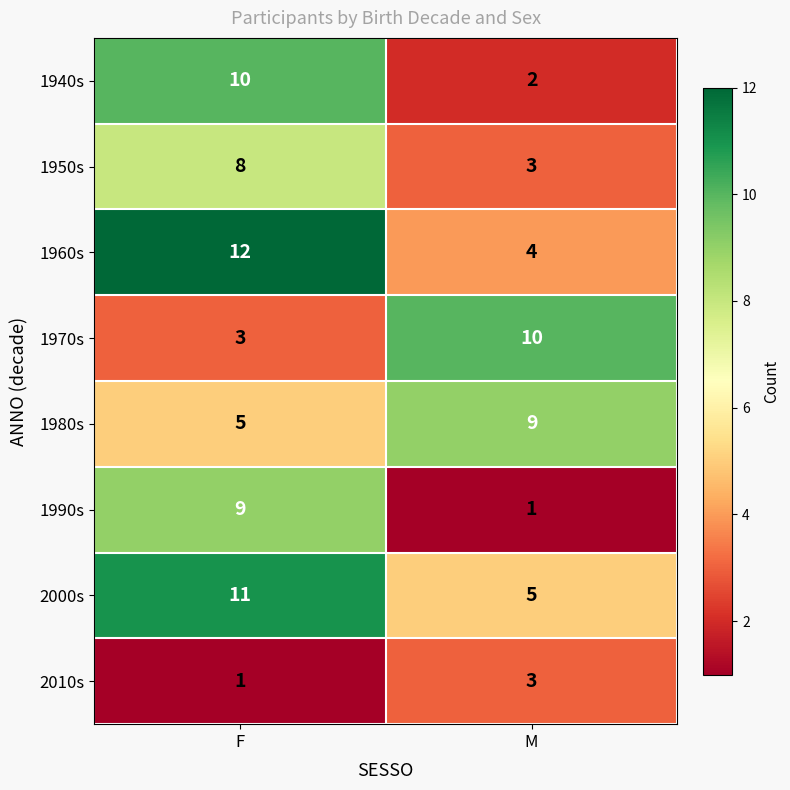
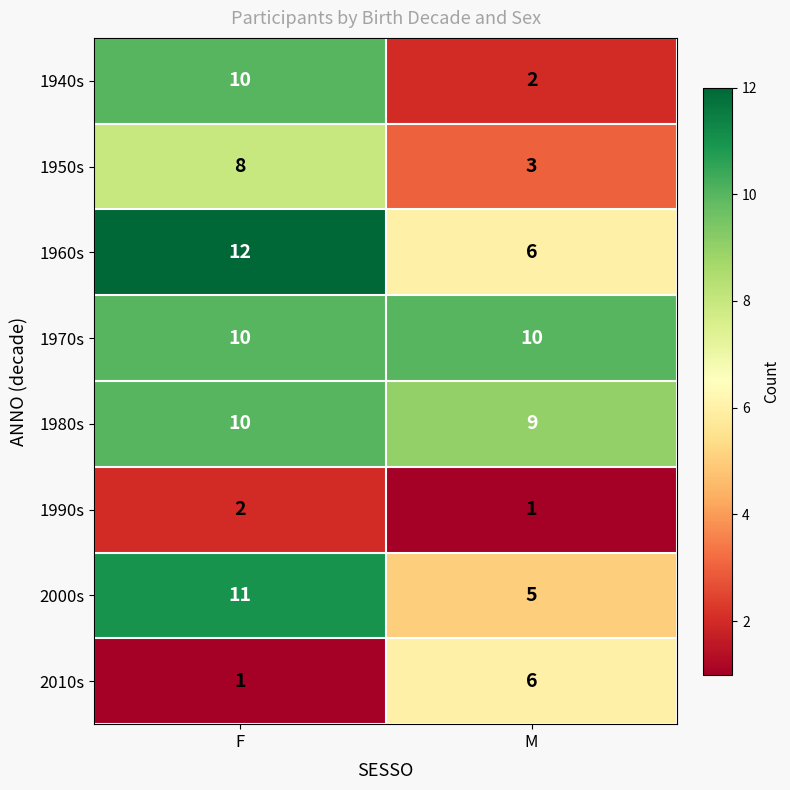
1960s, M: 4 -> 6
1970s, F: 3 -> 10
1980s, F: 5 -> 10
1990s, F: 9 -> 2
2010s, M: 3 -> 6
